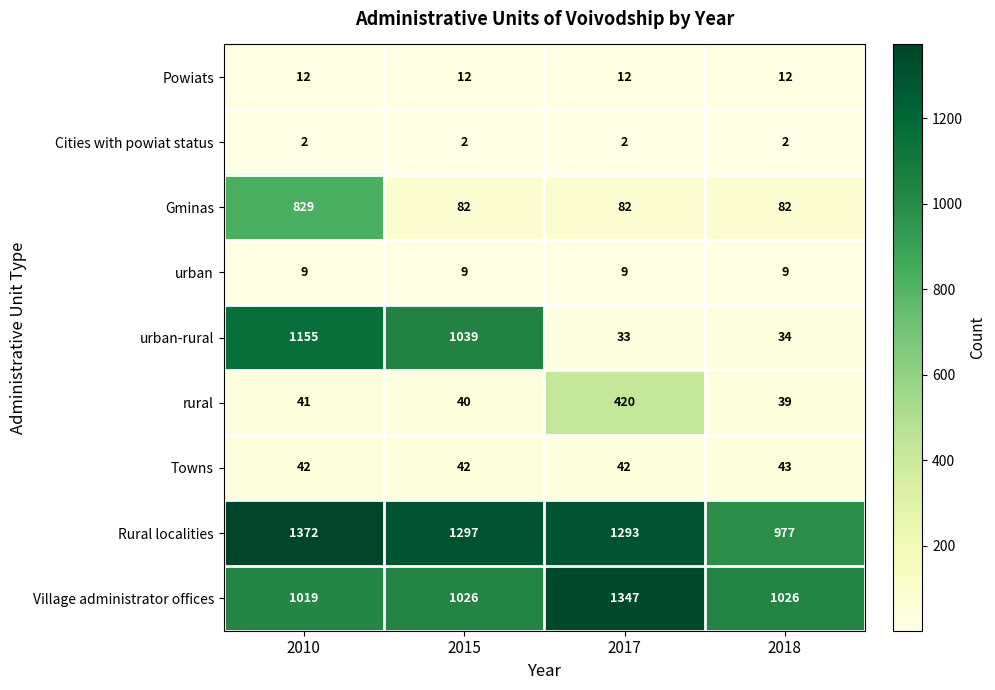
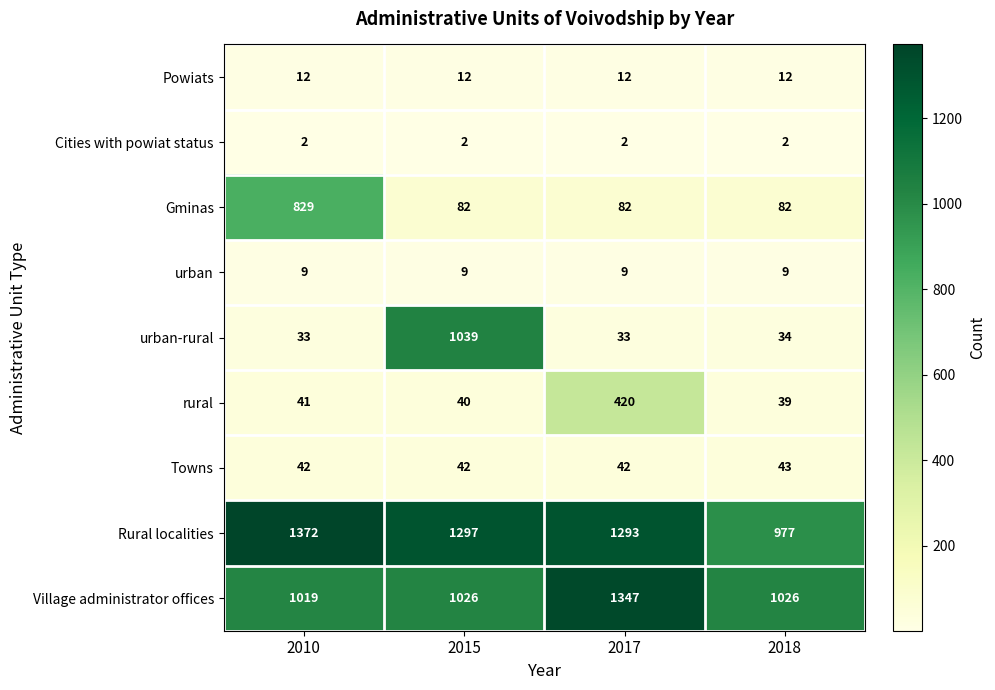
urban-rural, 2010: 1155 -> 33
